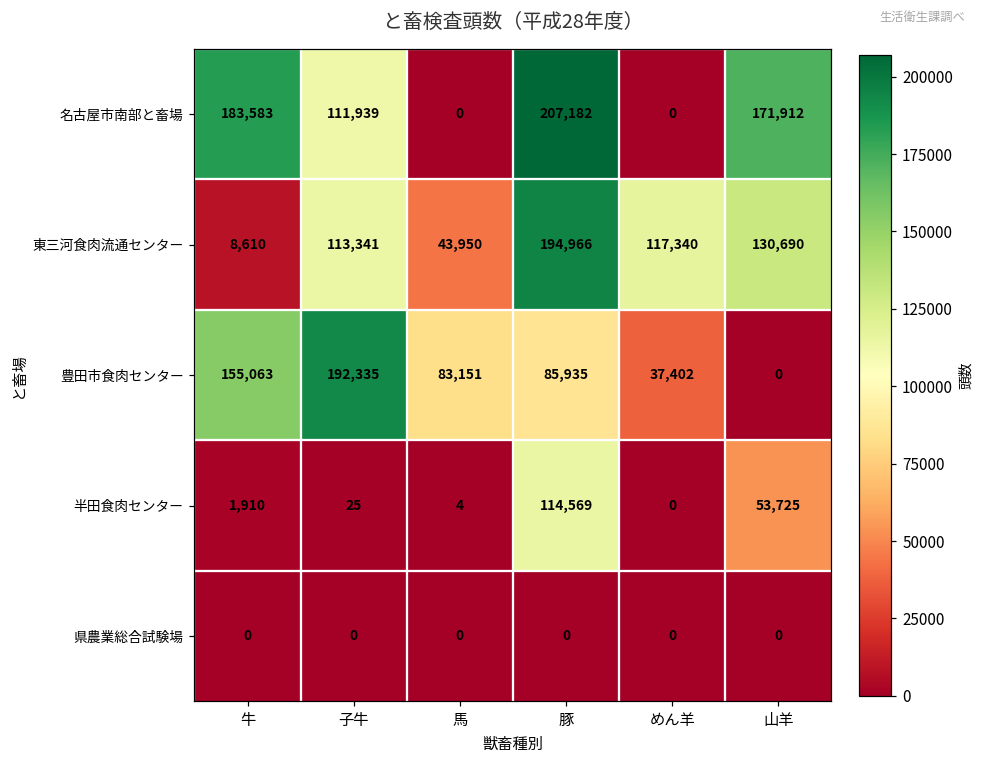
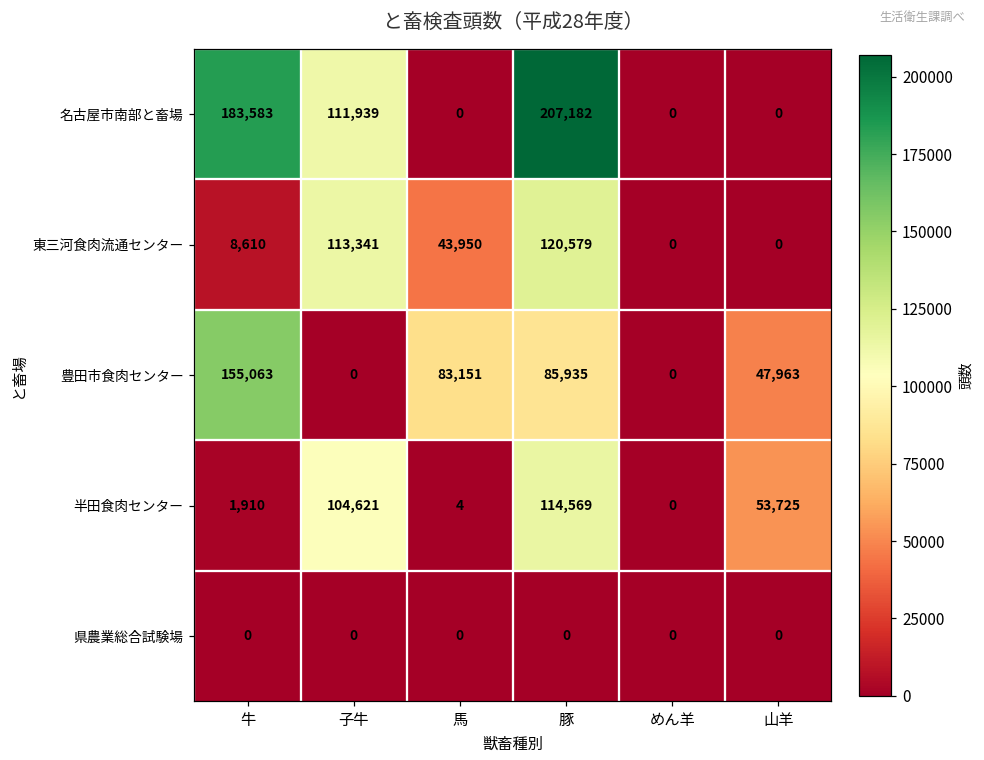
名古屋市南部と畜場, 山羊: 171,912 -> 0
東三河食肉流通センター, 豚: 194,966 -> 120,579
東三河食肉流通センター, めん羊: 117,340 -> 0
東三河食肉流通センター, 山羊: 130,690 -> 0
豊田市食肉センター, 子牛: 192,335 -> 0
豊田市食肉センター, めん羊: 37,402 -> 0
豊田市食肉センター, 山羊: 0 -> 47,963
半田食肉センター, 子牛: 25 -> 104,621
